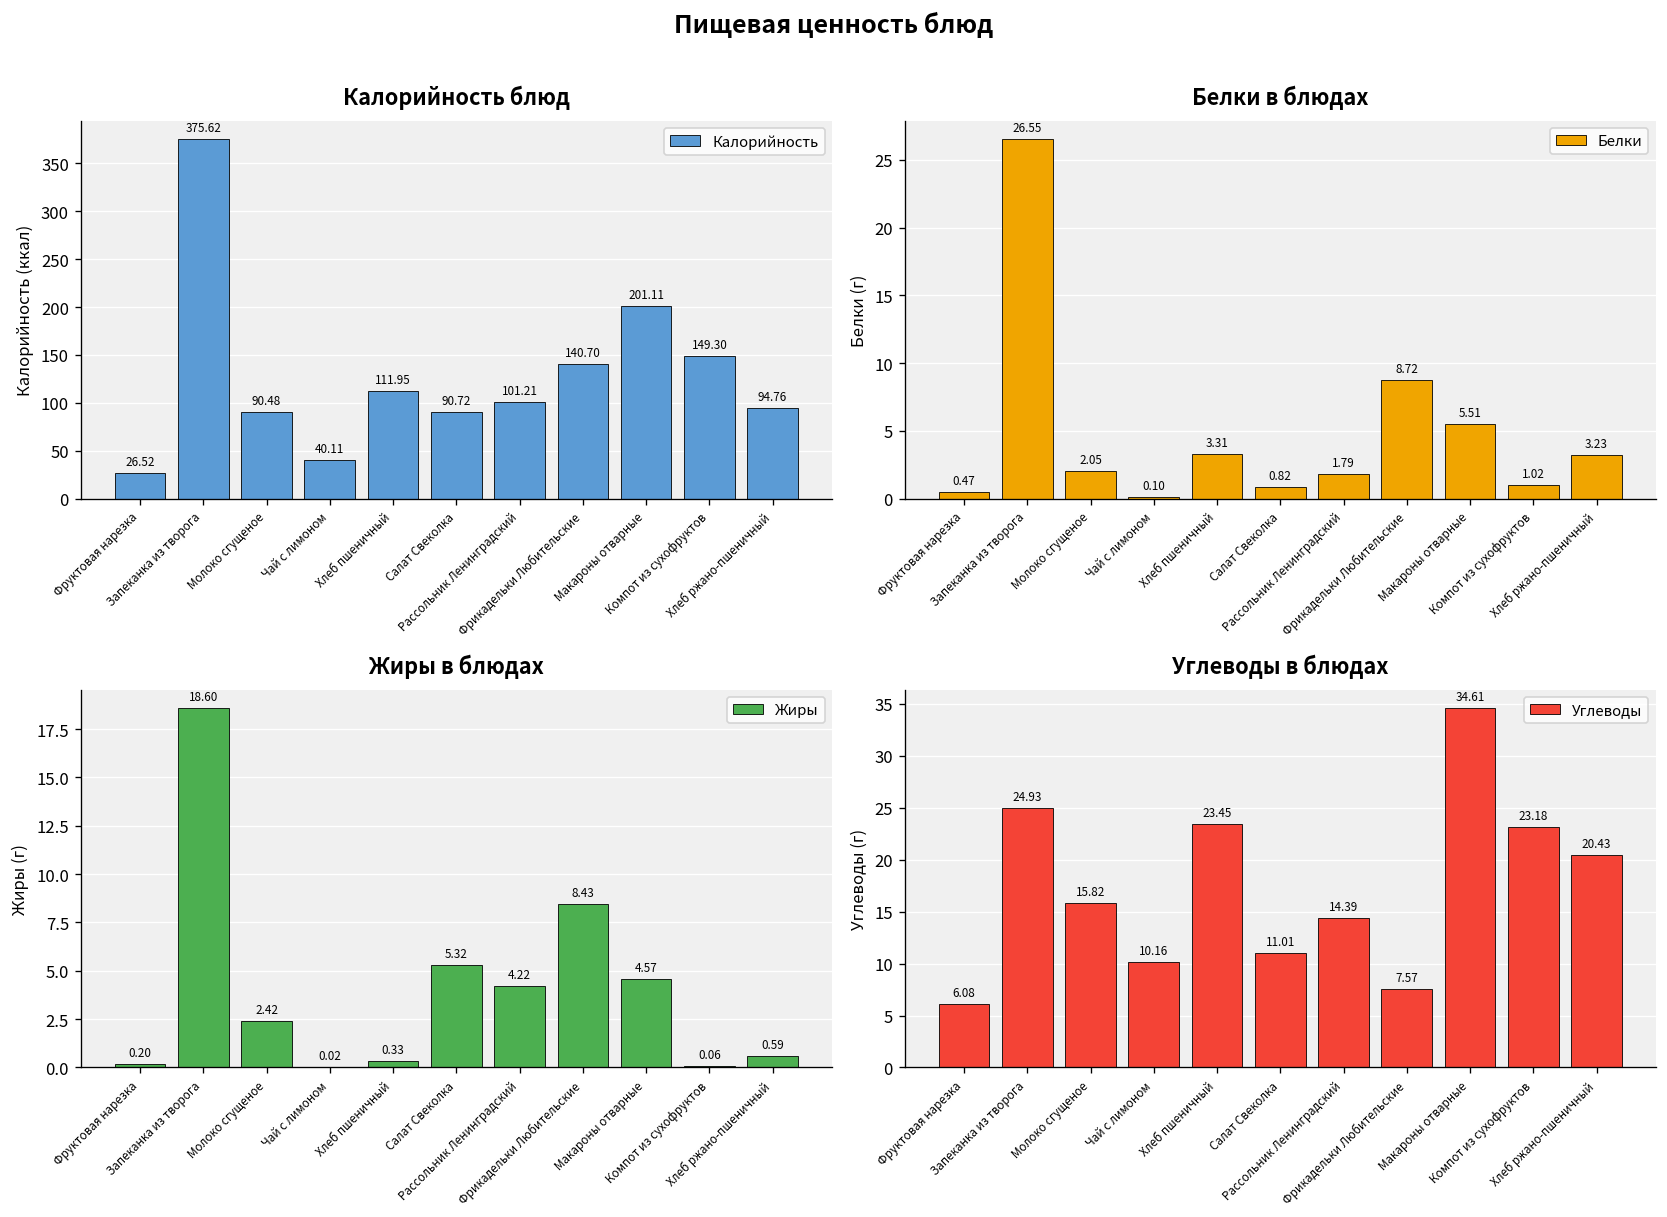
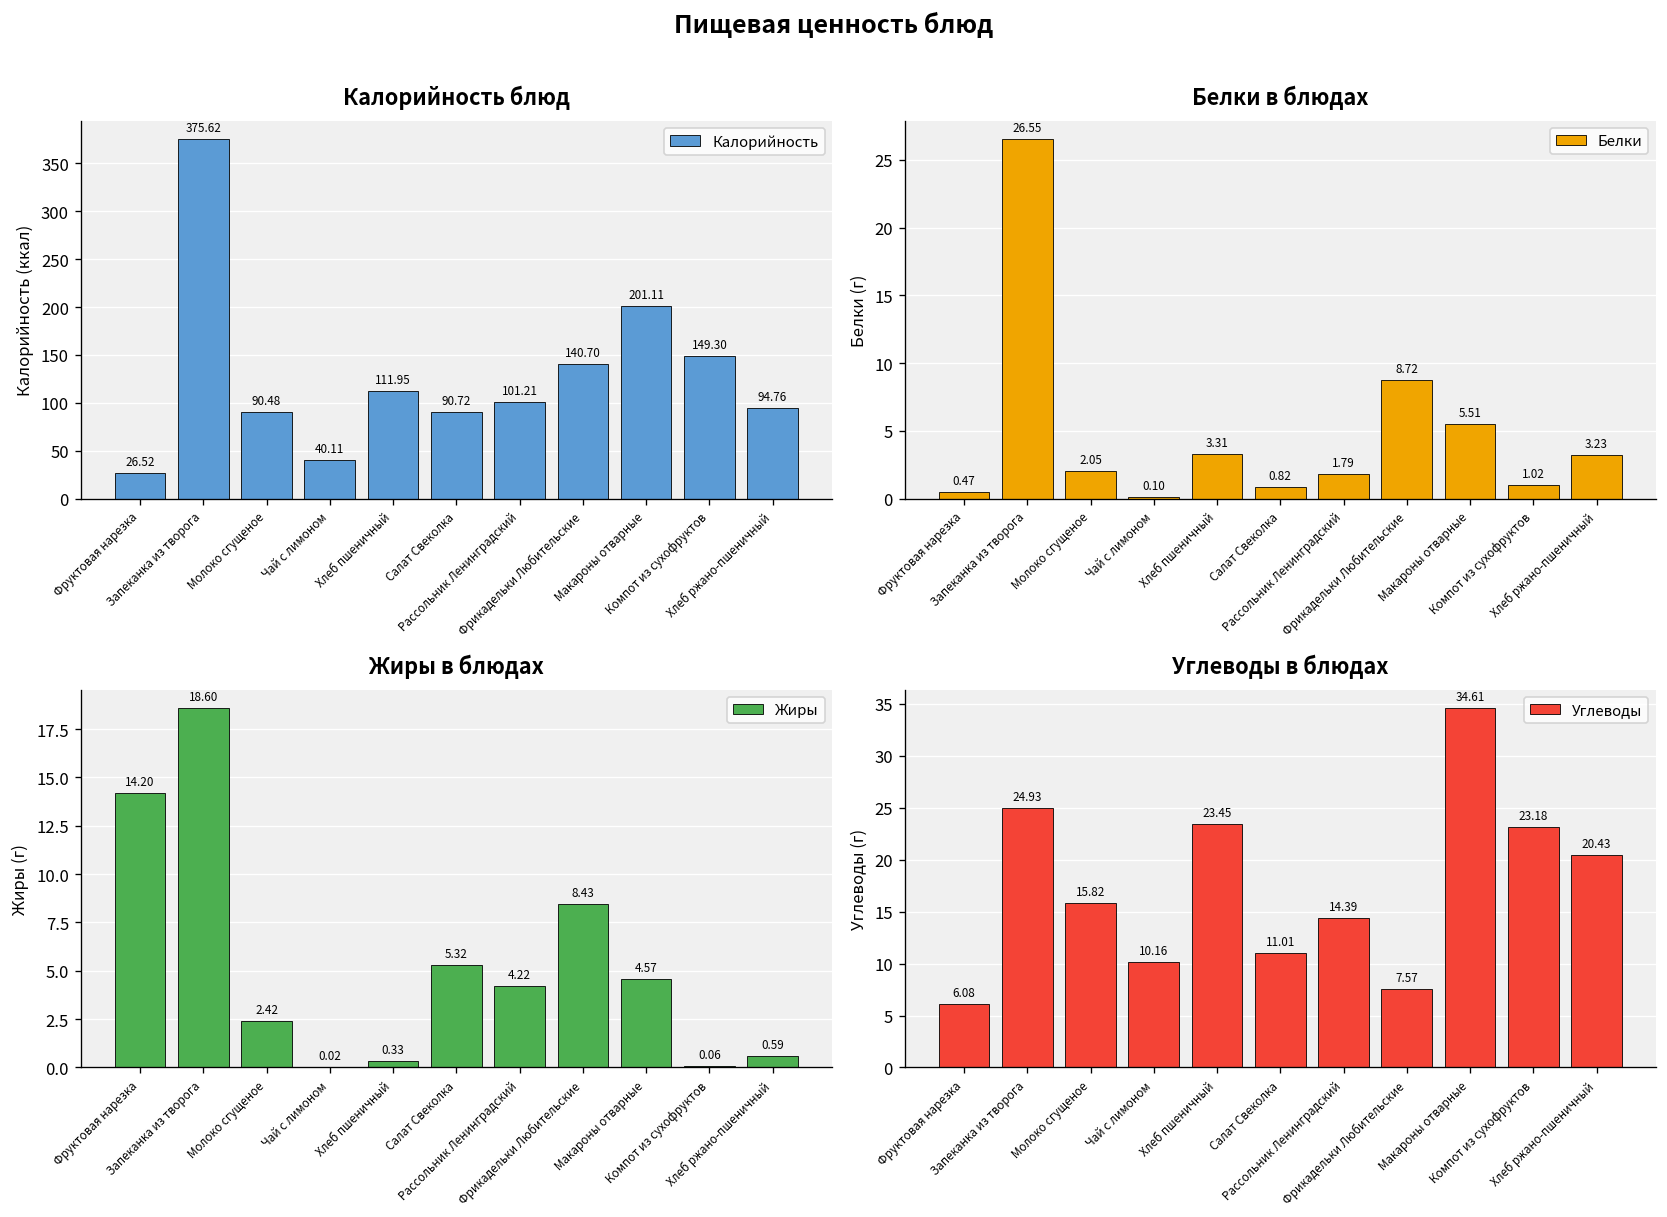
Жиры в блюдах, Фруктовая нарезка: 0.20 -> 14.20
